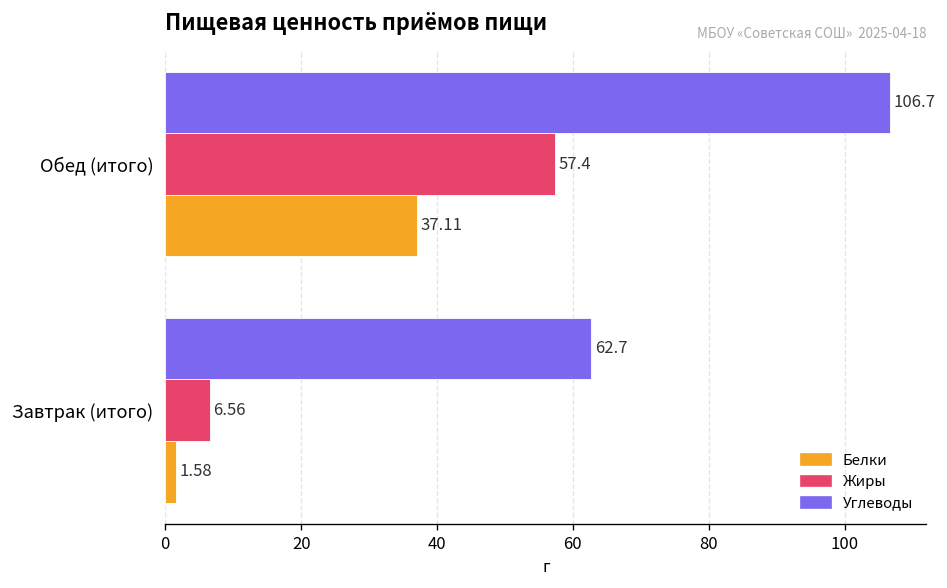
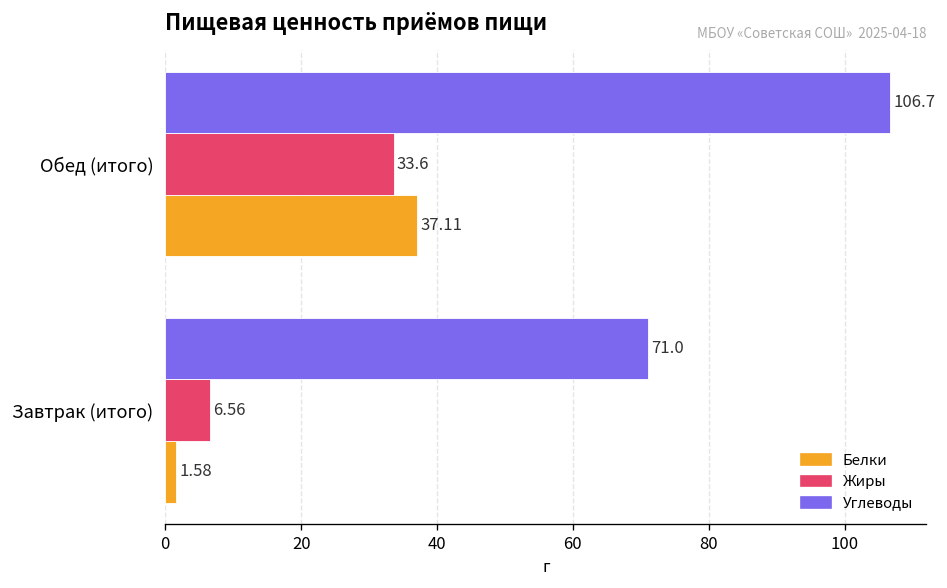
Жиры, Обед (итого): 57.4 -> 33.6
Углеводы, Завтрак (итого): 62.7 -> 71.0
